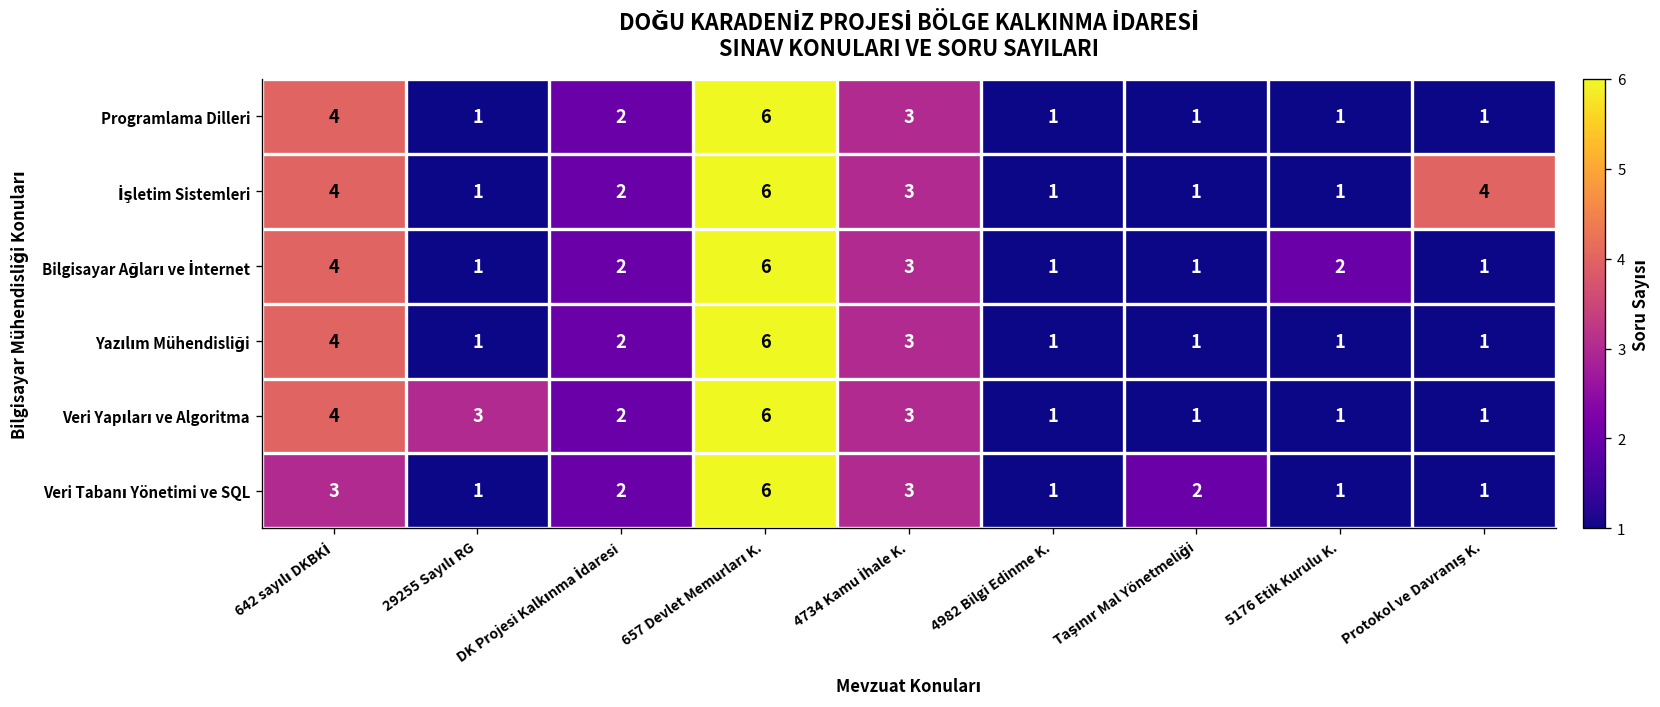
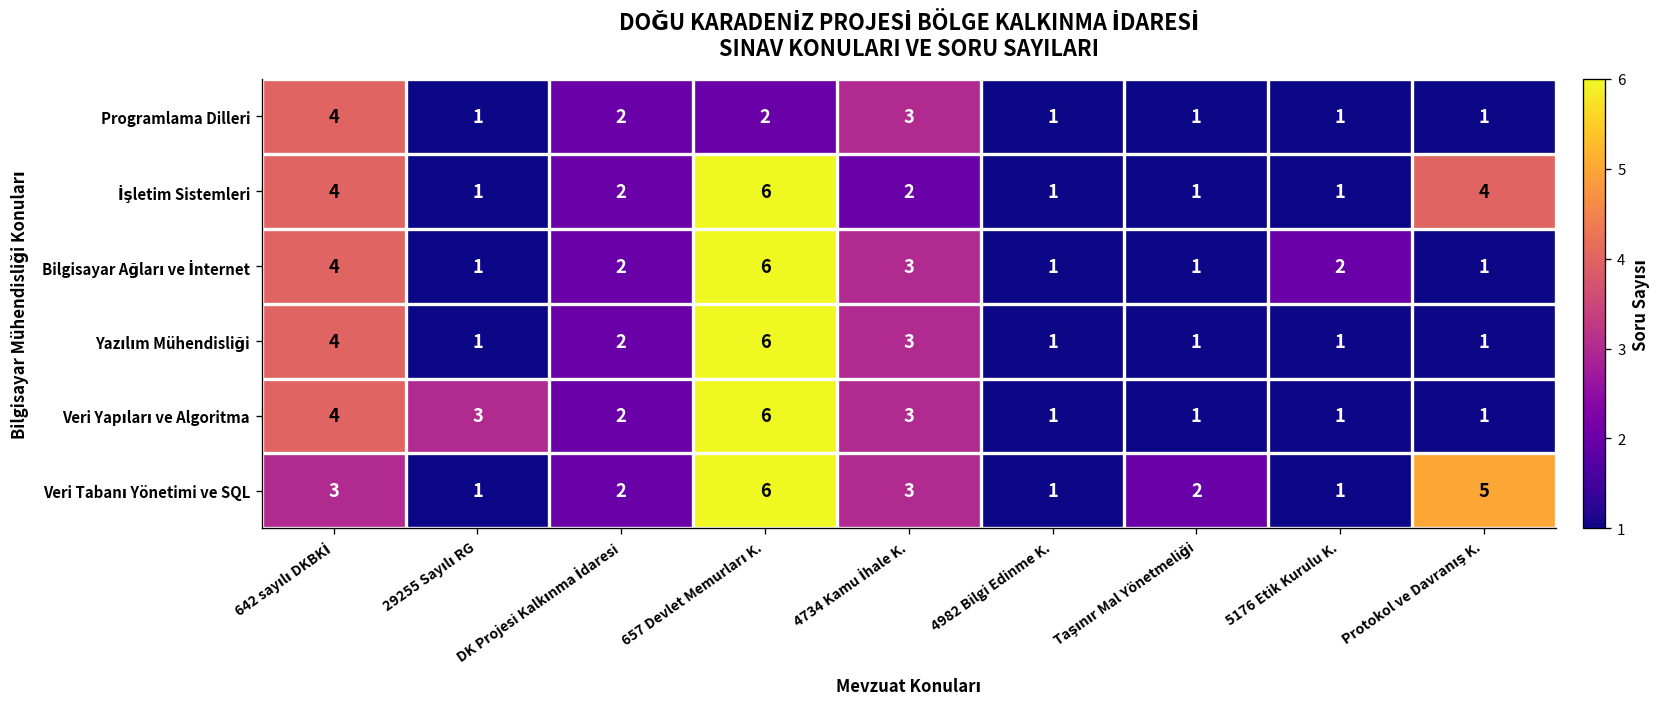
Programlama Dilleri, 657 Devlet Memurları K.: 6 -> 2
İşletim Sistemleri, 4734 Kamu İhale K.: 3 -> 2
Veri Tabanı Yönetimi ve SQL, Protokol ve Davranış K.: 1 -> 5
